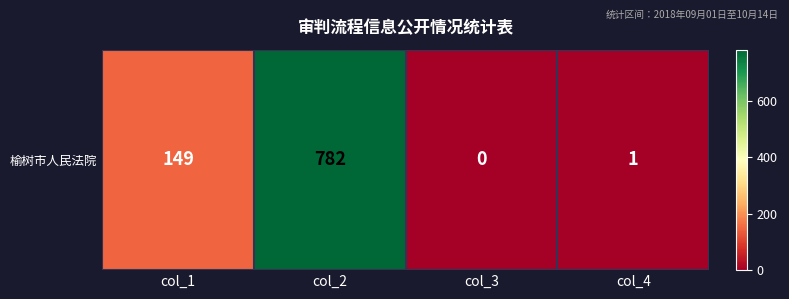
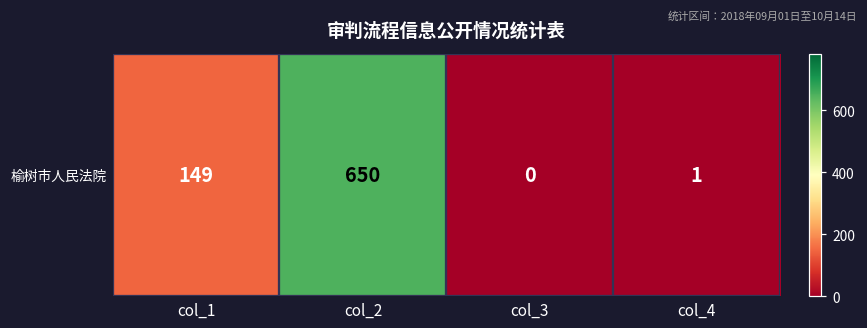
榆树市人民法院, col_2: 782 -> 650
